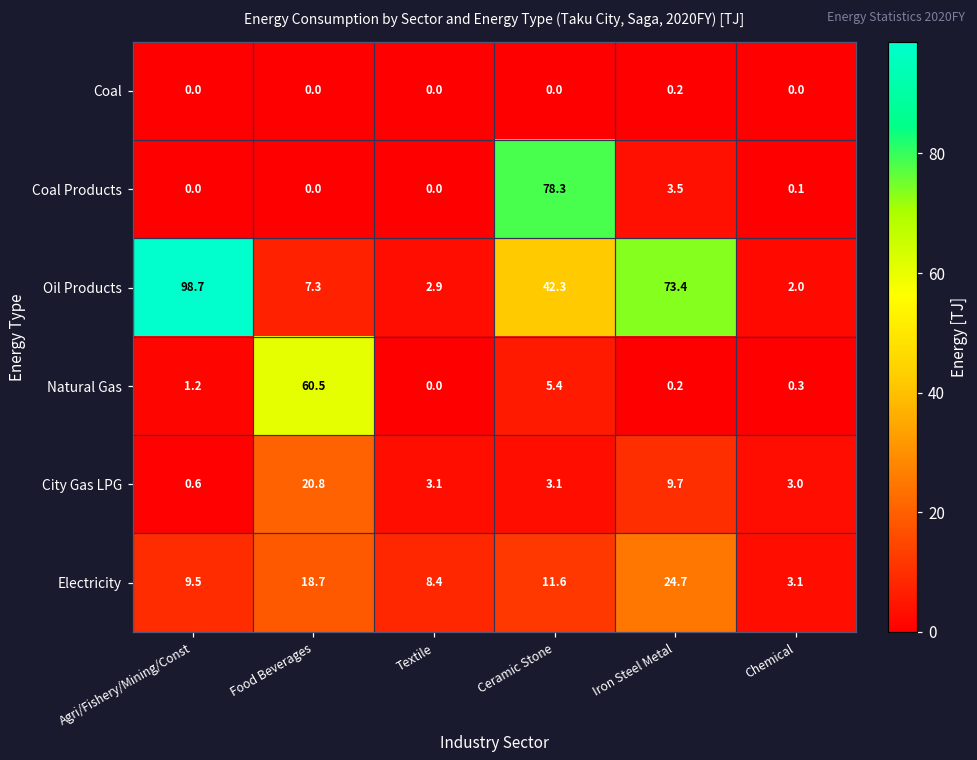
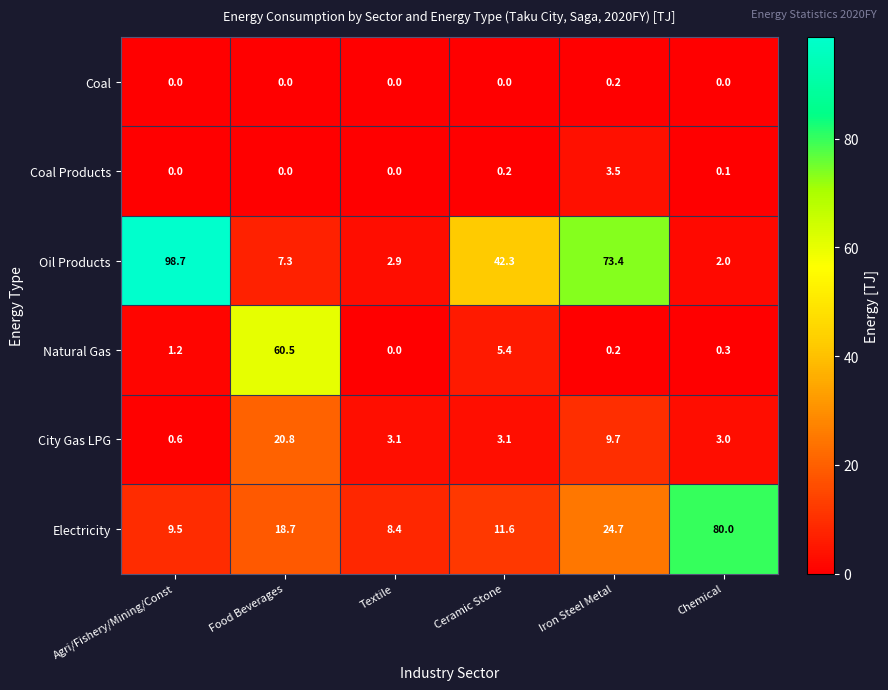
Coal Products, Ceramic Stone: 78.3 -> 0.2
Electricity, Chemical: 3.1 -> 80.0
